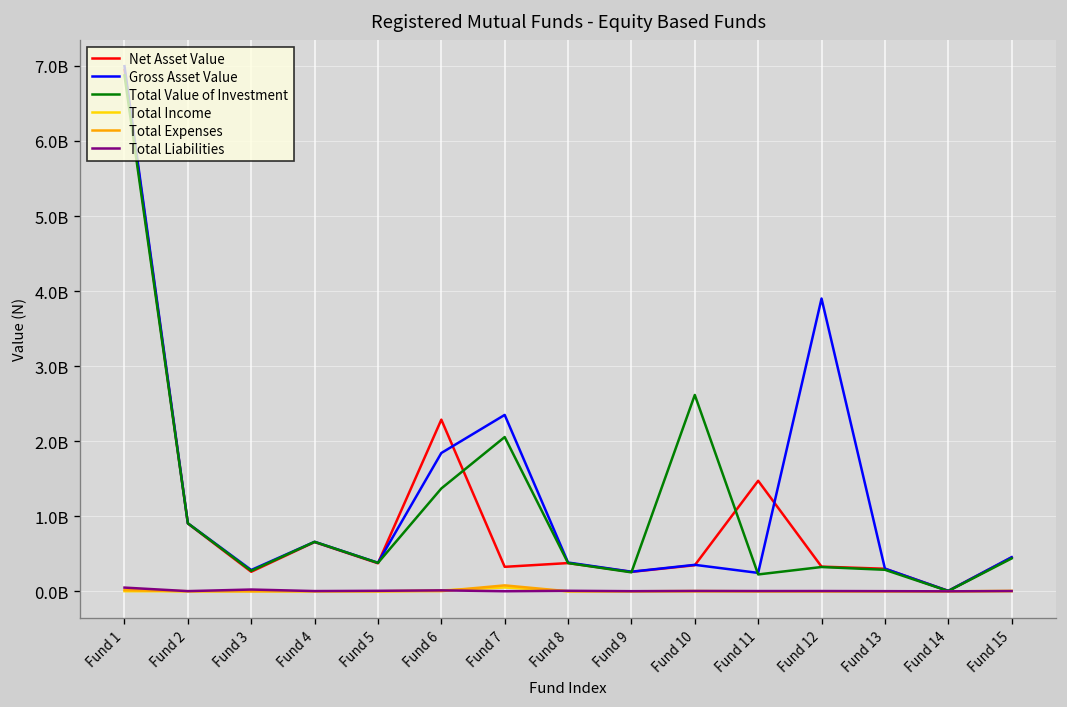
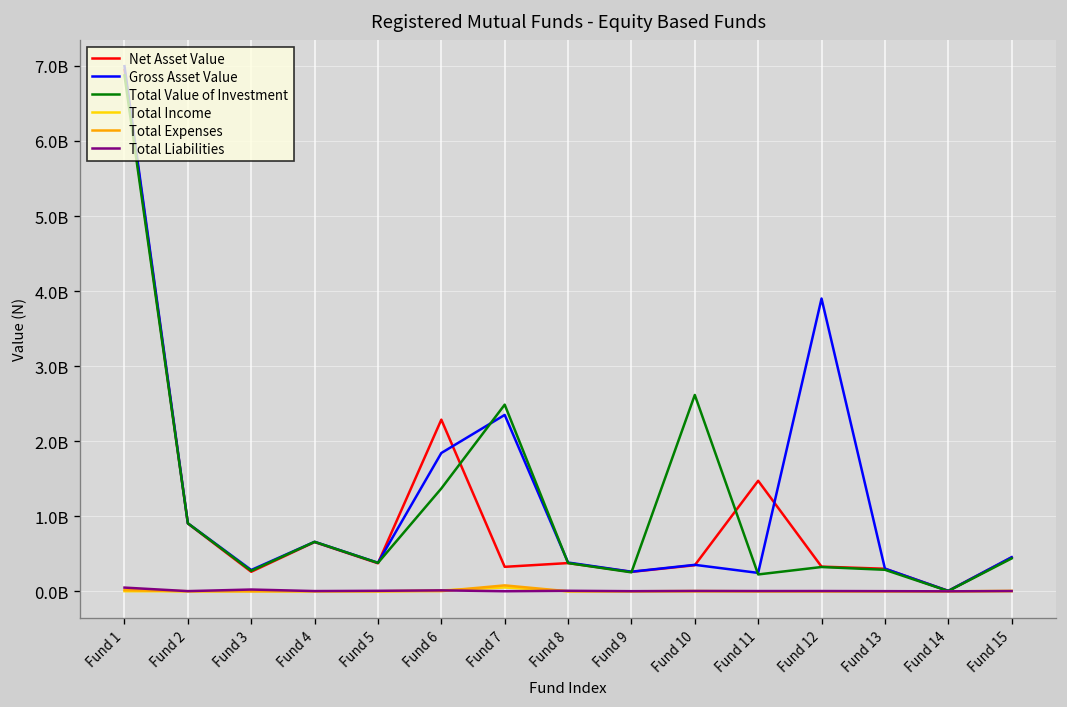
Total Value of Investment, Fund 7: 2100000000 -> 2500000000
